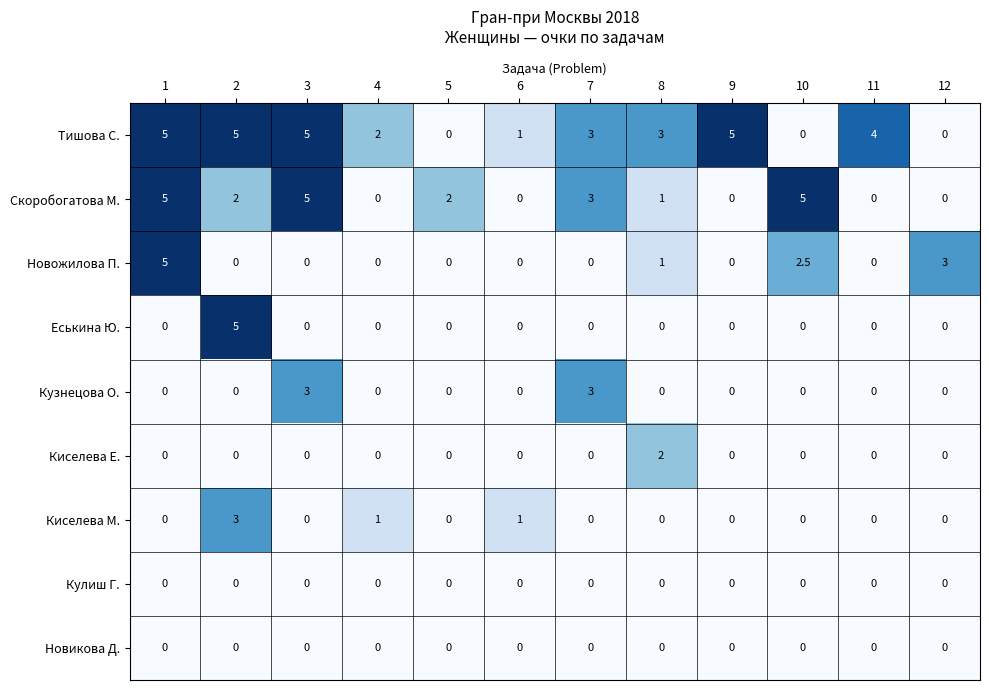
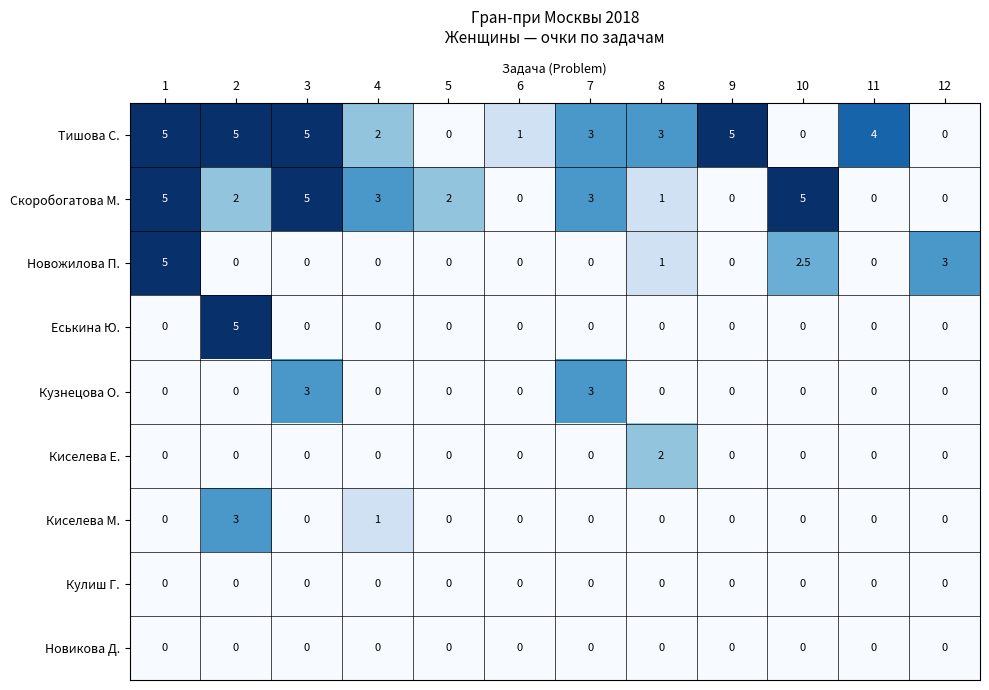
Скоробогатова М., 4: 0 -> 3
Киселева М., 6: 1 -> 0
